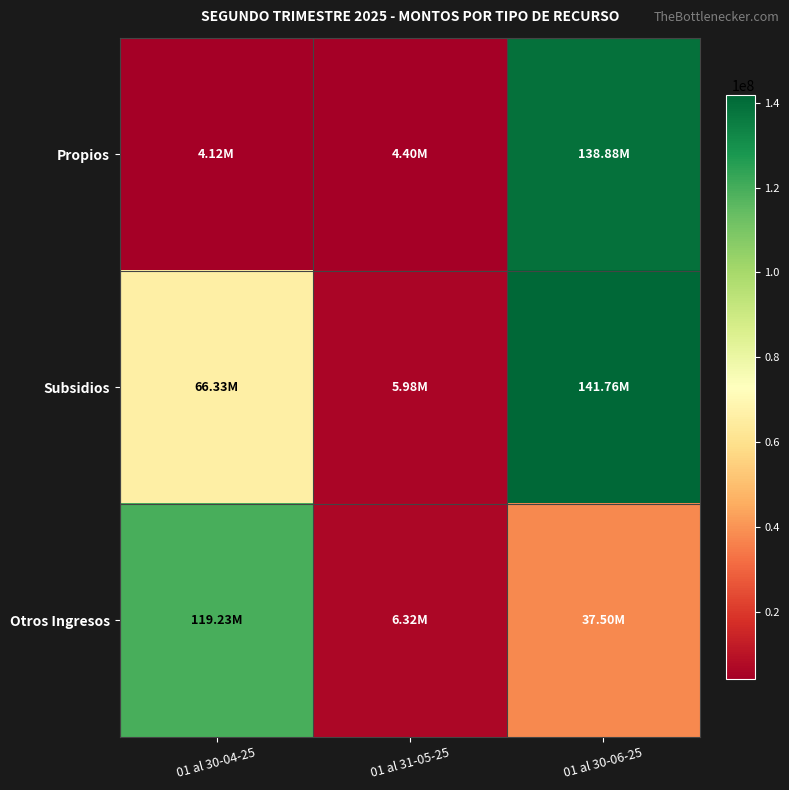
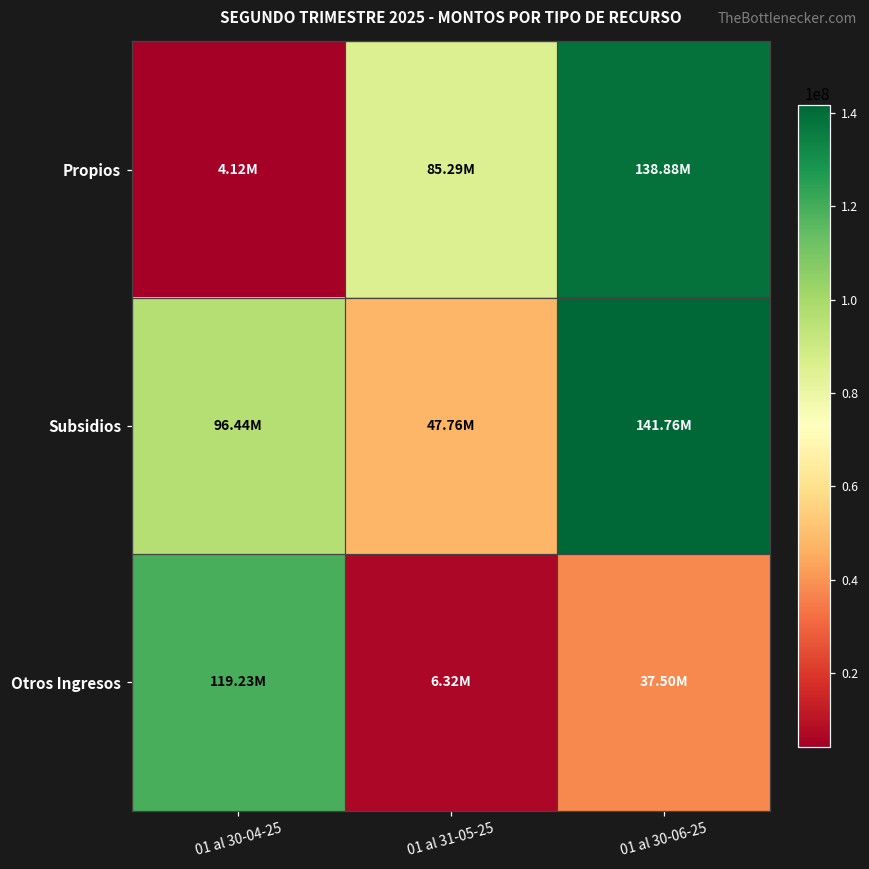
Propios, 01 al 31-05-25: 4.40M -> 85.29M
Subsidios, 01 al 30-04-25: 66.33M -> 96.44M
Subsidios, 01 al 31-05-25: 5.98M -> 47.76M
